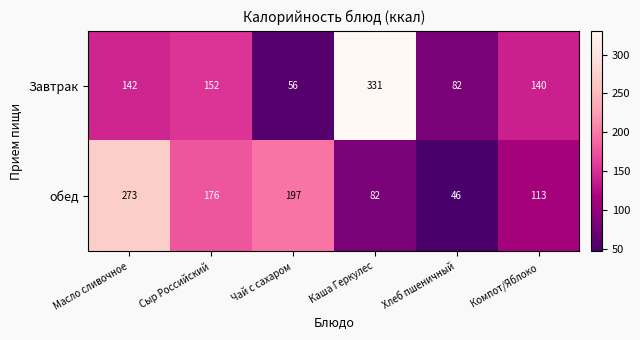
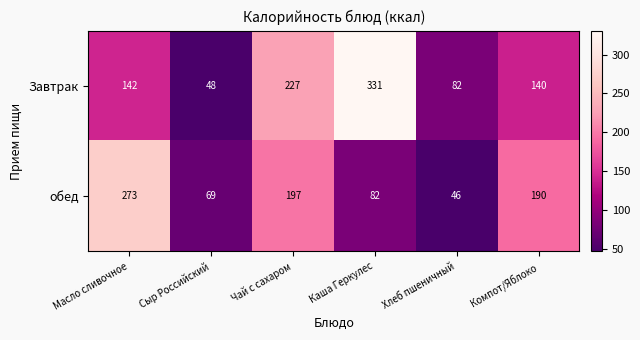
Завтрак, Сыр Российский: 152 -> 48
Завтрак, Чай с сахаром: 56 -> 227
обед, Сыр Российский: 176 -> 69
обед, Компот/Яблоко: 113 -> 190
